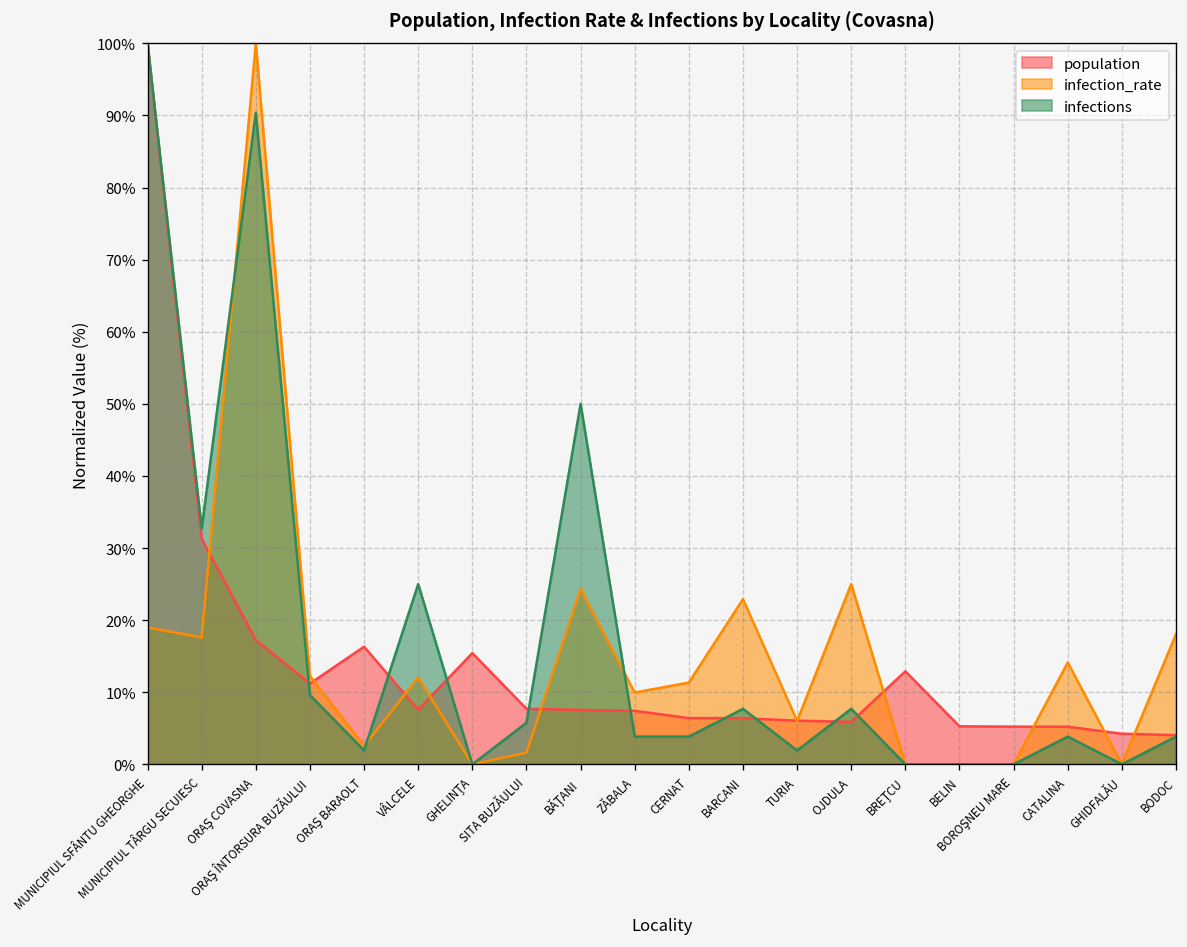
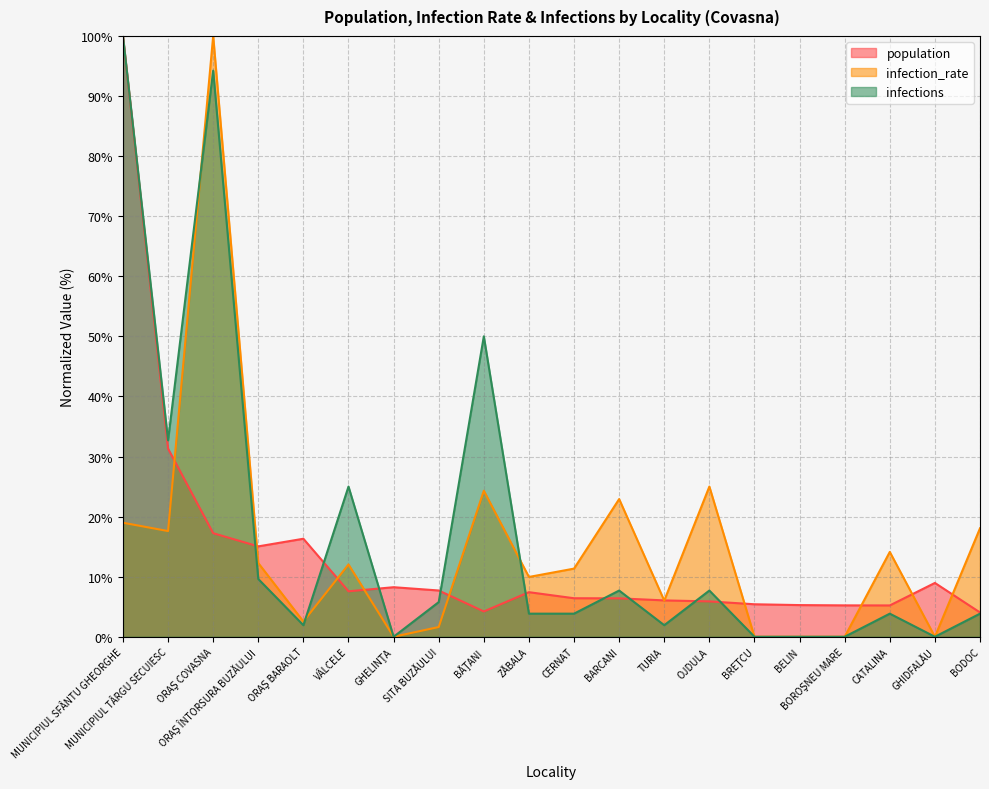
infections, ORAŞ COVASNA: 90% -> 94%
population, ORAŞ ÎNTORSURA BUZĂULUI: 11% -> 15%
population, GHELINŢA: 15% -> 8%
population, BĂŢANI: 8% -> 4%
population, BREŢCU: 13% -> 5%
population, GHIDFALĂU: 4% -> 9%
